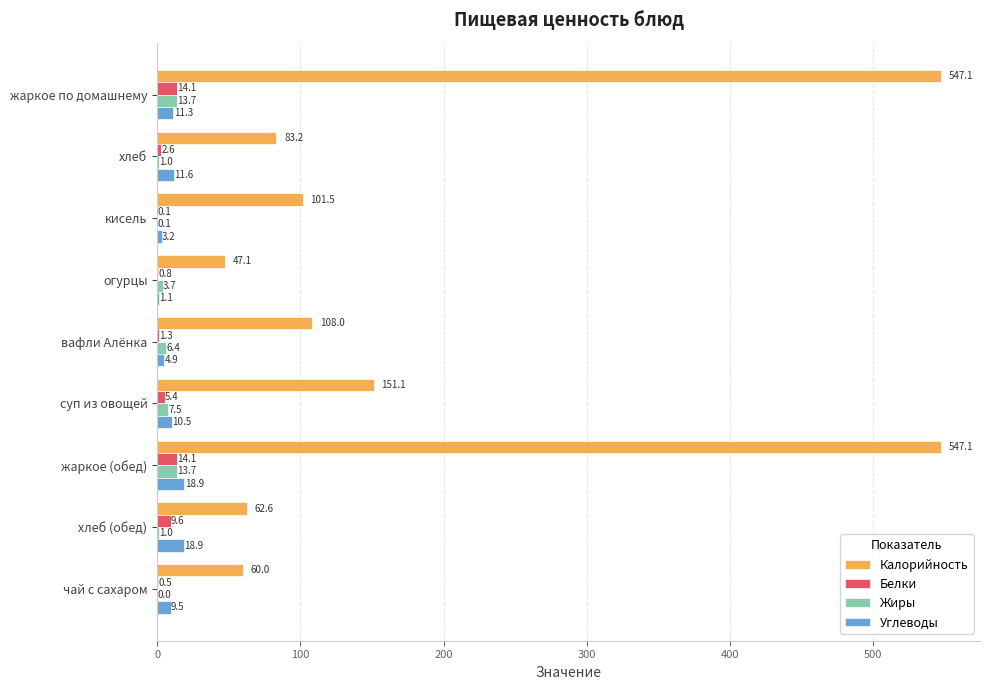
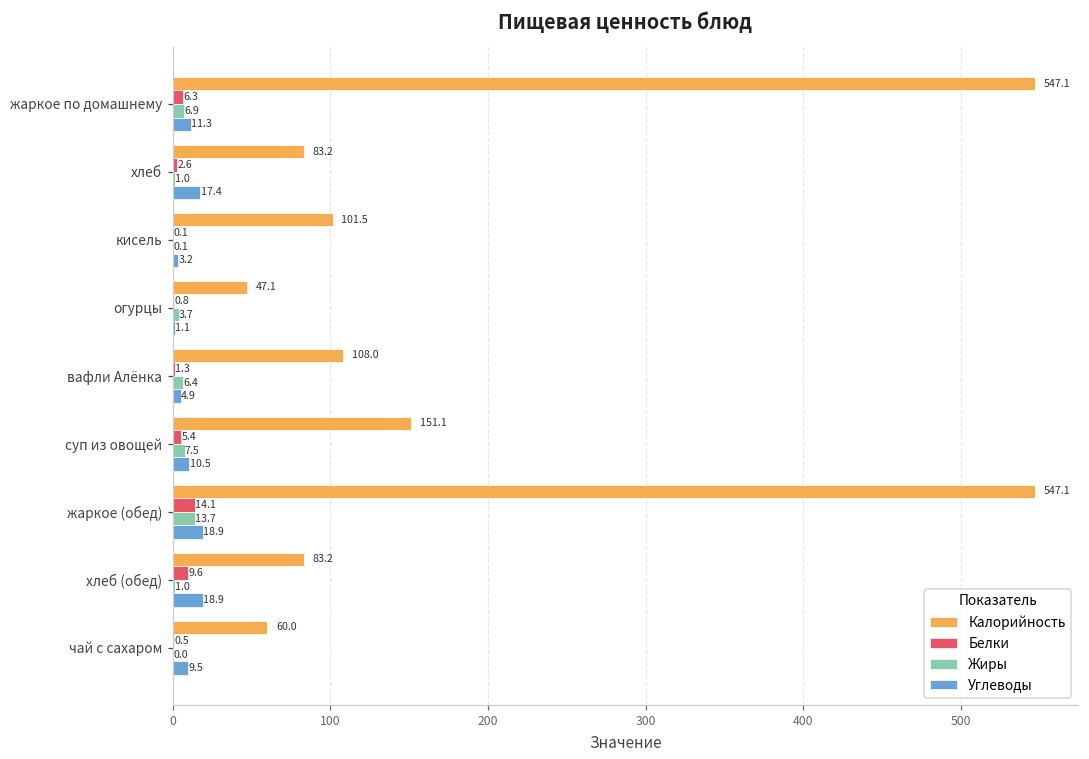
Белки, жаркое по домашнему: 14.1 -> 6.3
Жиры, жаркое по домашнему: 13.7 -> 6.9
Углеводы, хлеб: 11.6 -> 17.4
Калорийность, хлеб (обед): 62.6 -> 83.2
